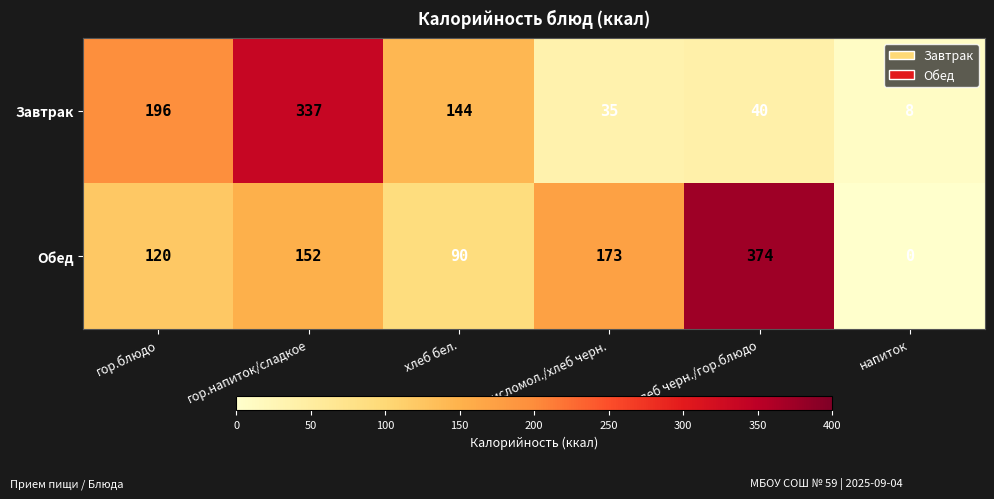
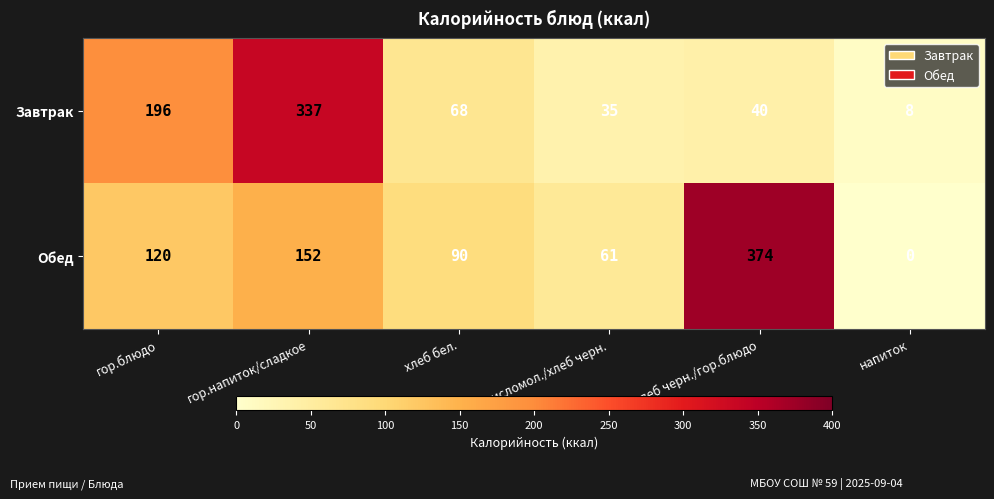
Завтрак, хлеб бел.: 144 -> 68
Обед, кисломол./хлеб черн.: 173 -> 61
